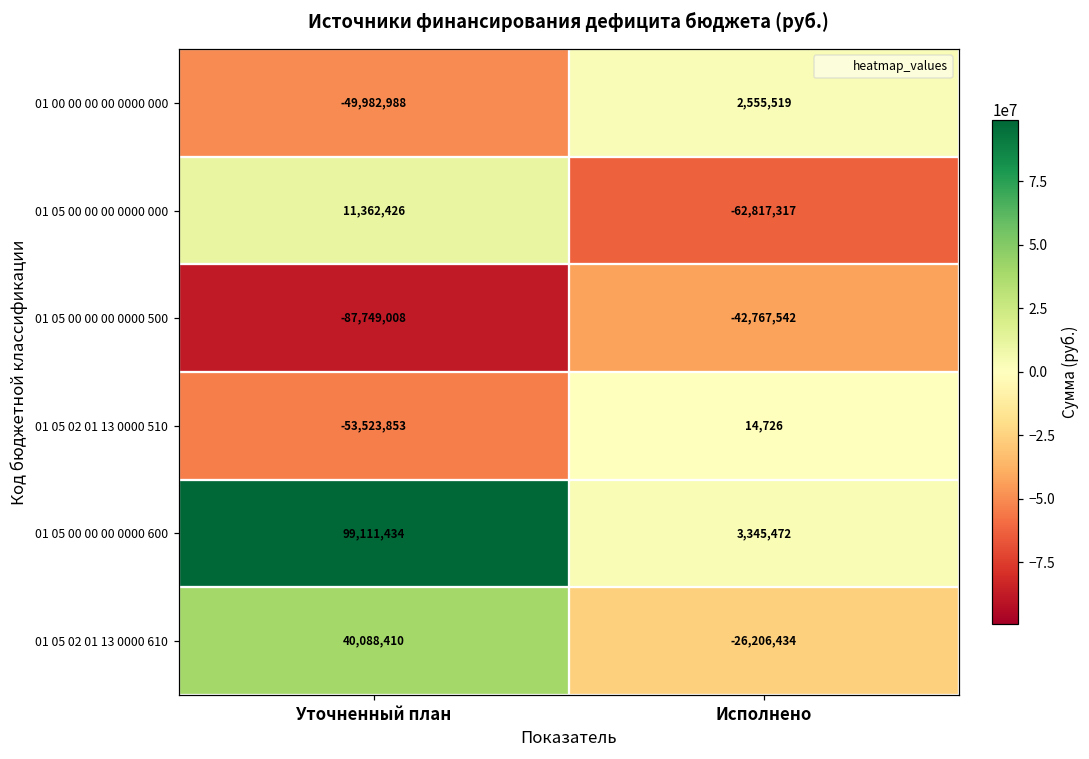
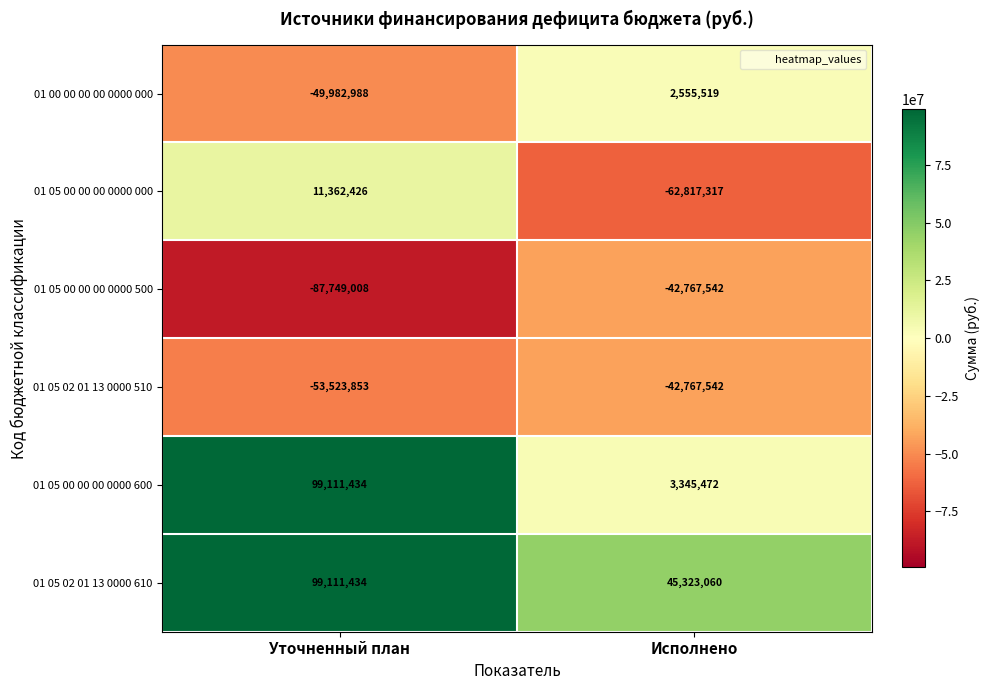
01 05 02 01 13 0000 510, Исполнено: 14,726 -> -42,767,542
01 05 02 01 13 0000 610, Уточненный план: 40,088,410 -> 99,111,434
01 05 02 01 13 0000 610, Исполнено: -26,206,434 -> 45,323,060
